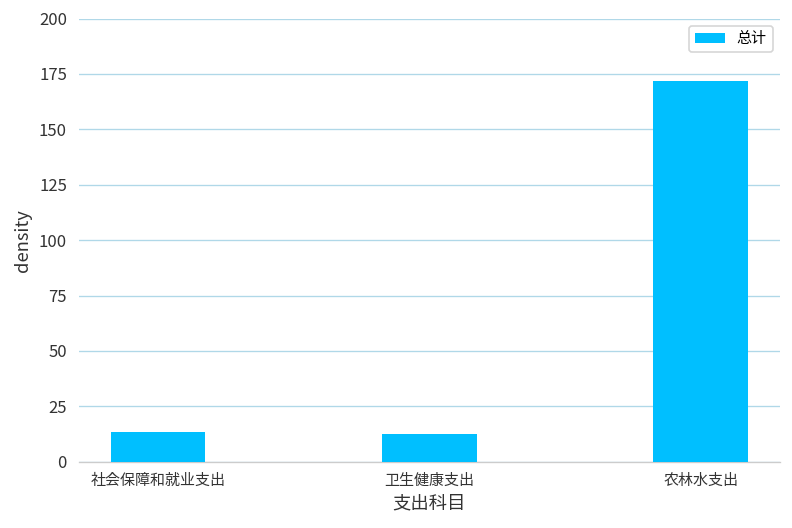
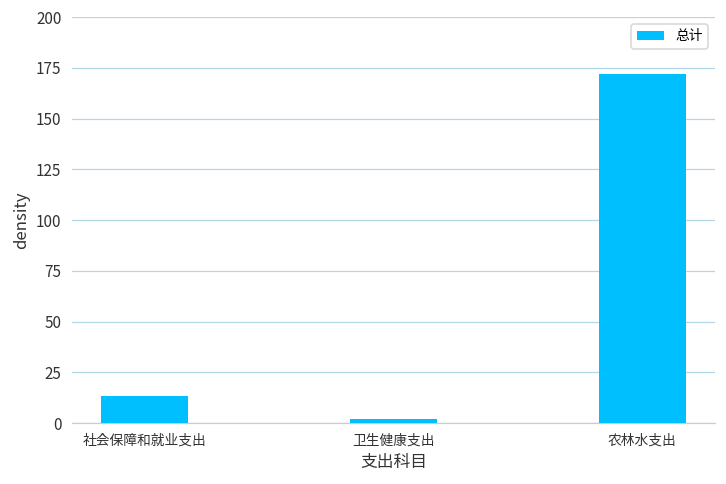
卫生健康支出: 13 -> 2
